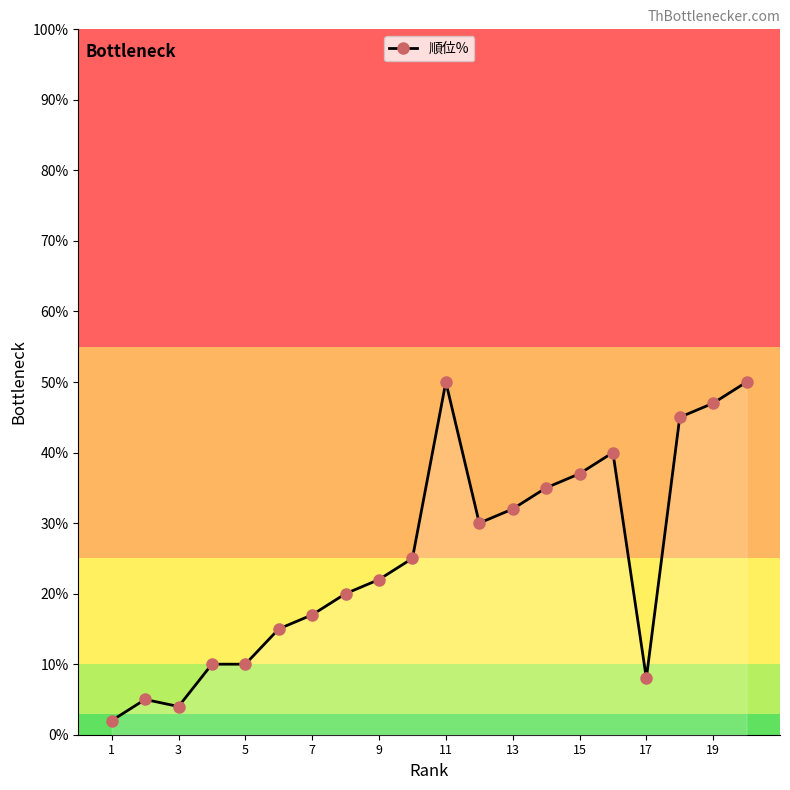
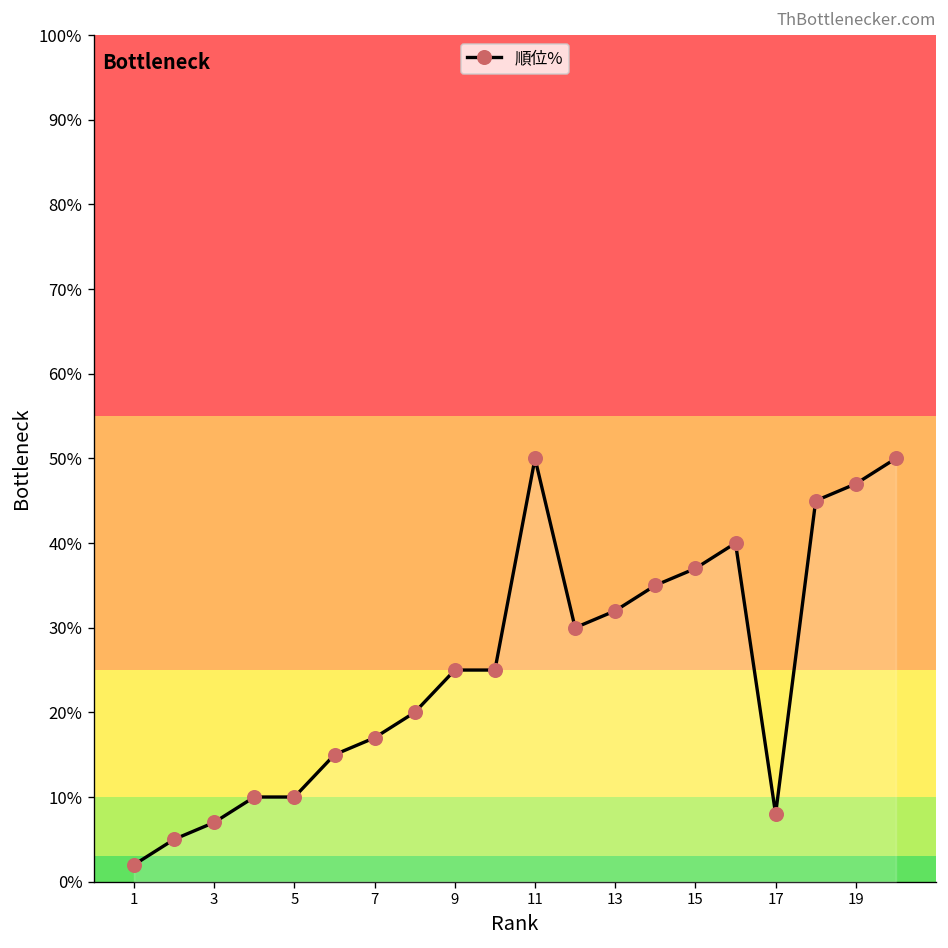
3: 4% -> 7%
9: 22% -> 25%
